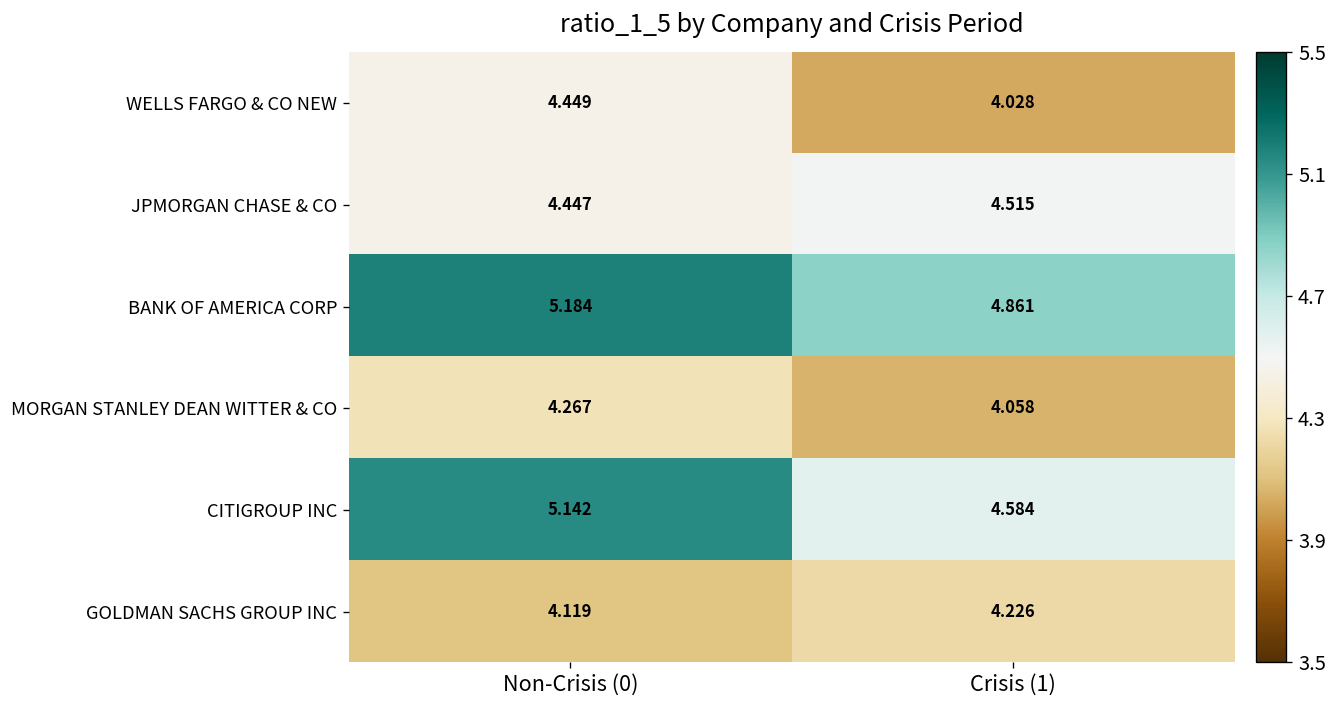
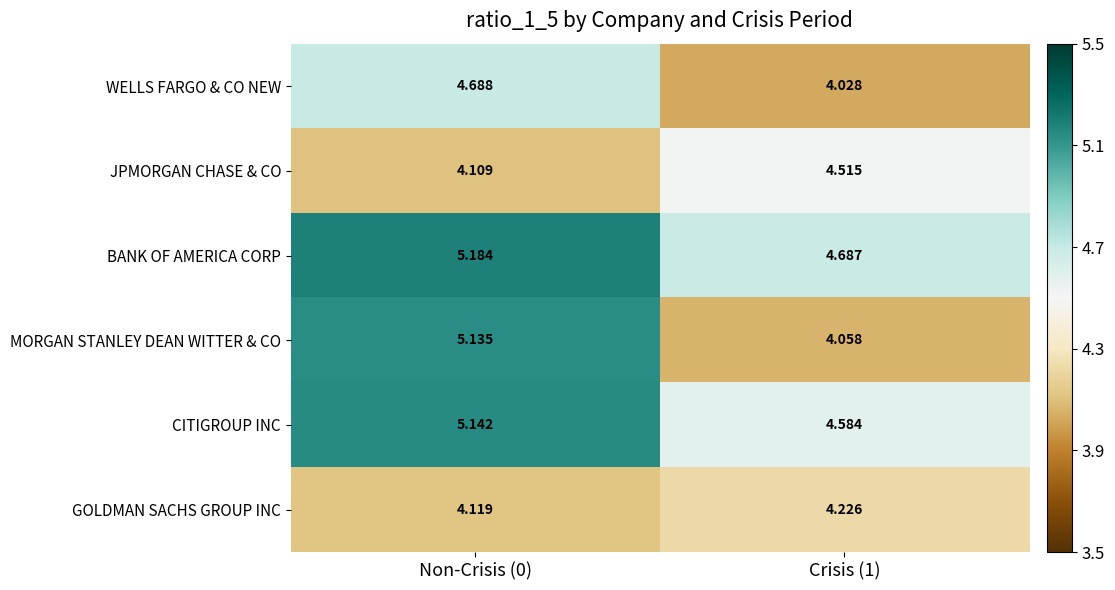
WELLS FARGO & CO NEW, Non-Crisis (0): 4.449 -> 4.688
JPMORGAN CHASE & CO, Non-Crisis (0): 4.447 -> 4.109
BANK OF AMERICA CORP, Crisis (1): 4.861 -> 4.687
MORGAN STANLEY DEAN WITTER & CO, Non-Crisis (0): 4.267 -> 5.135
